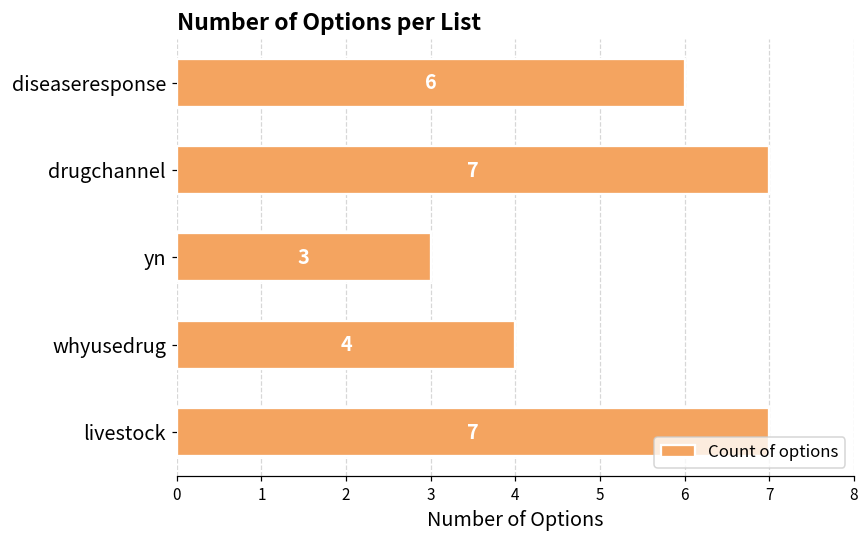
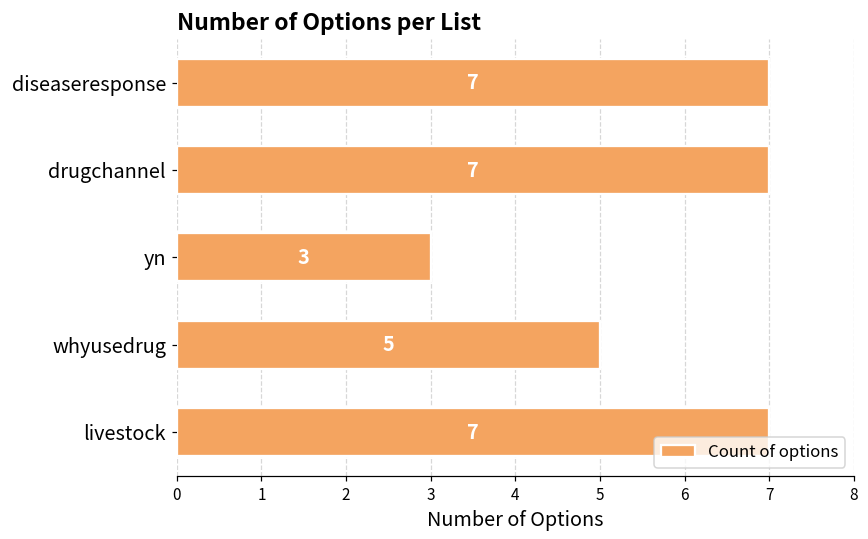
diseaseresponse: 6 -> 7
whyusedrug: 4 -> 5
